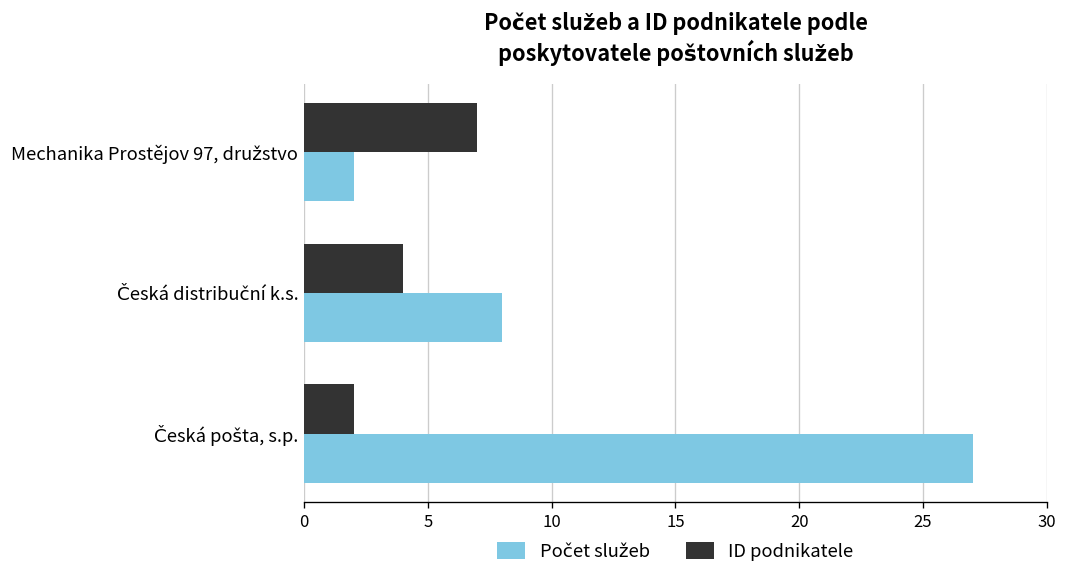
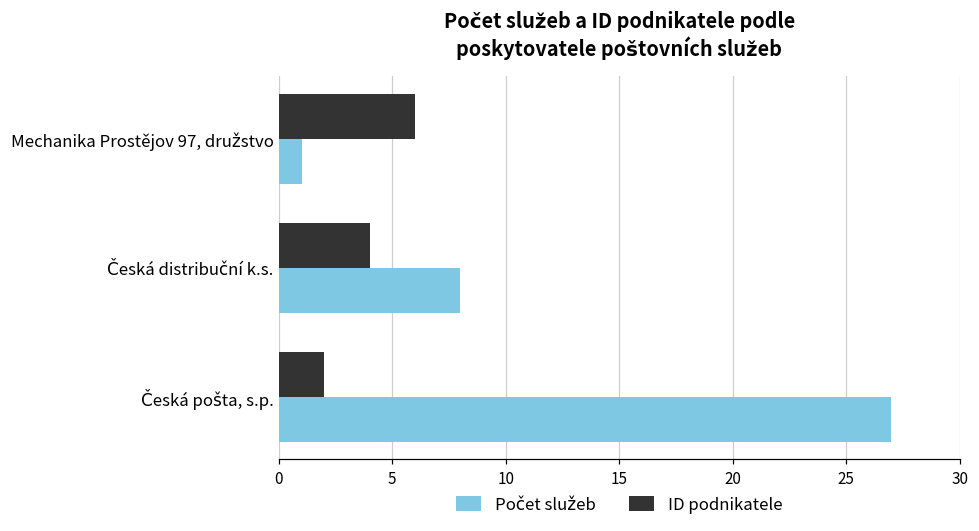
ID podnikatele, Mechanika Prostějov 97, družstvo: 7 -> 6
Počet služeb, Mechanika Prostějov 97, družstvo: 2 -> 1
